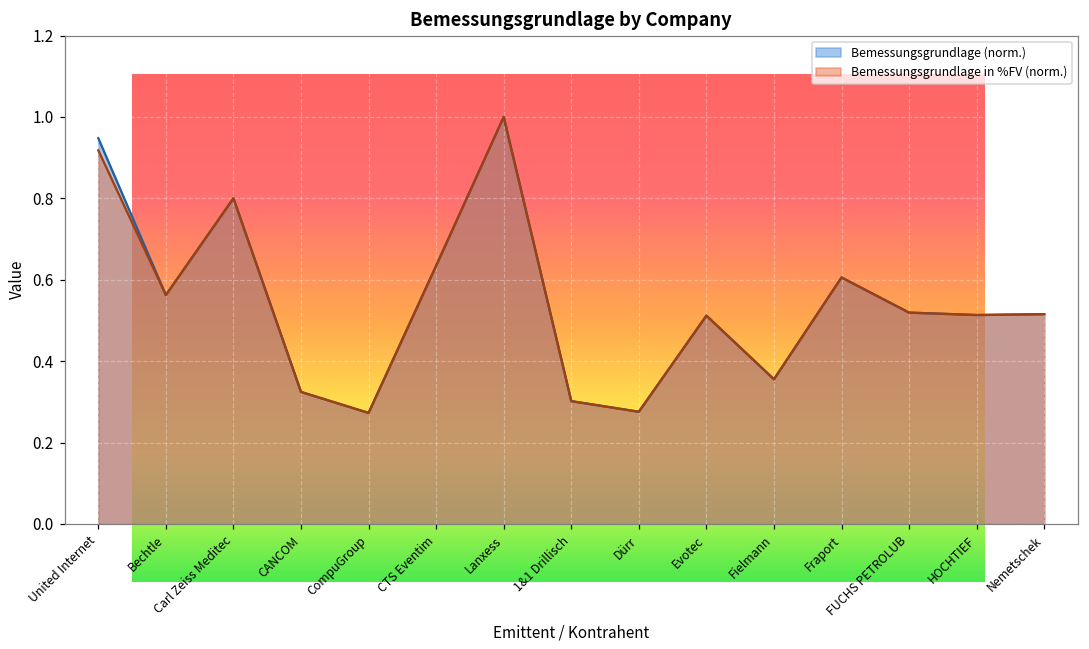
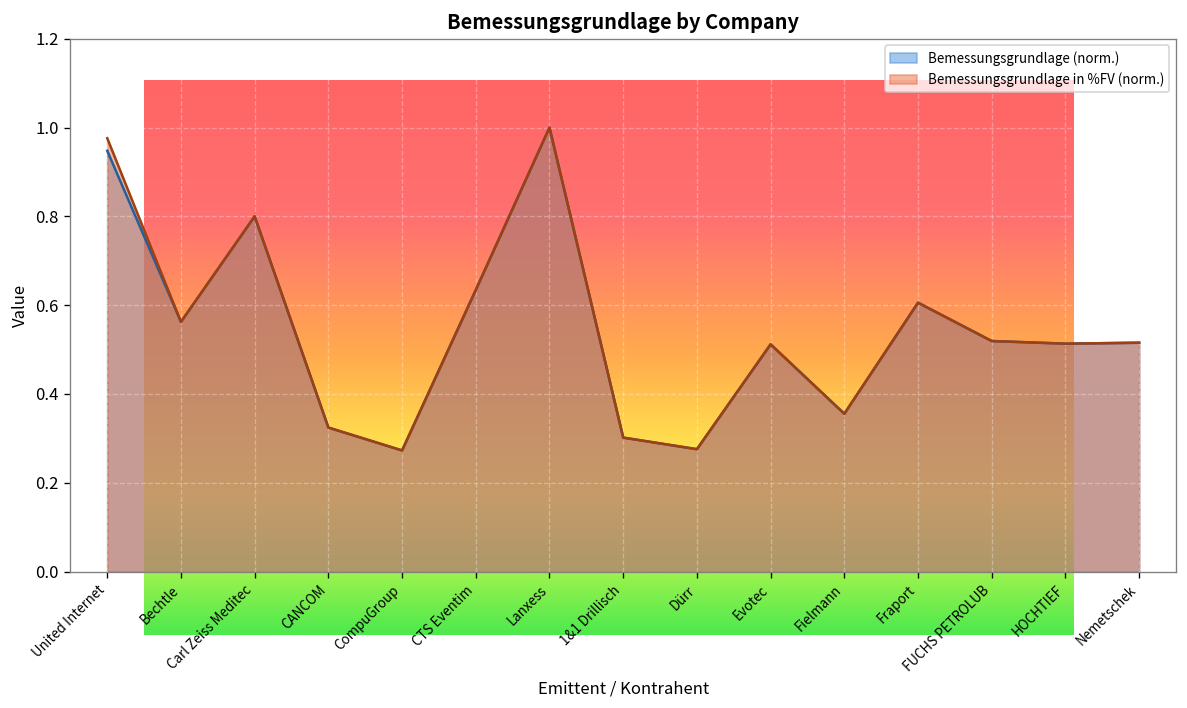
Bemessungsgrundlage by Company, Bemessungsgrundlage in %FV (norm.), United Internet: 0.92 -> 0.98
